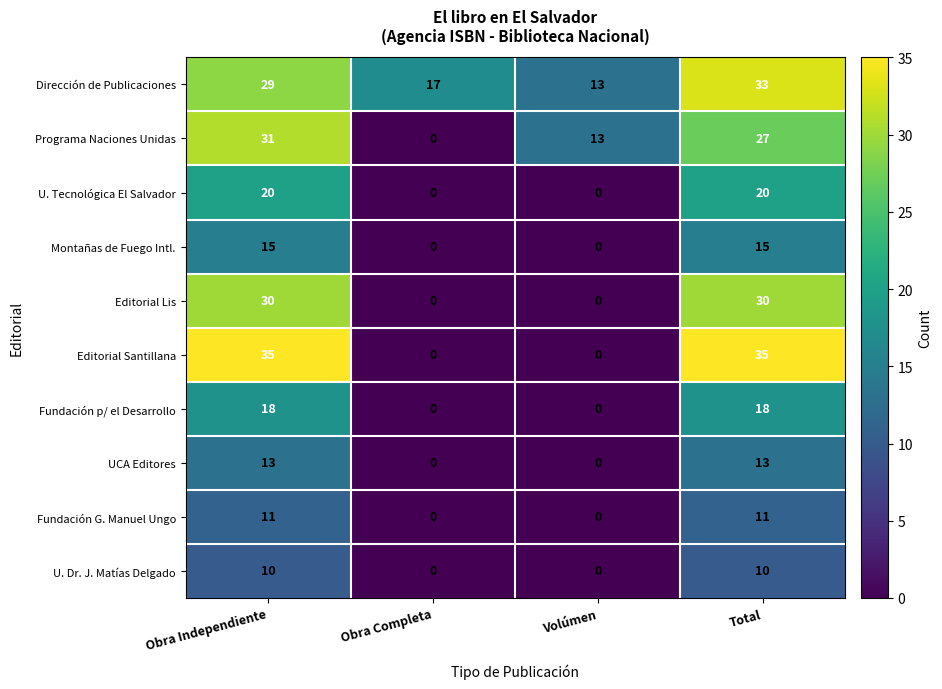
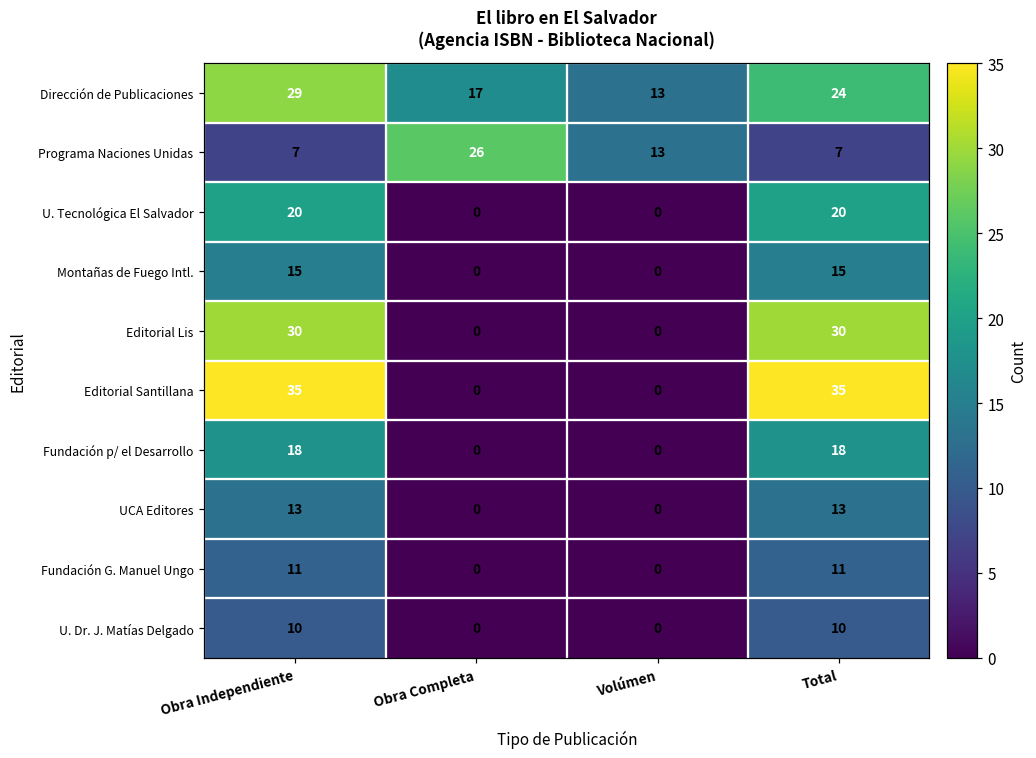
Dirección de Publicaciones, Total: 33 -> 24
Programa Naciones Unidas, Obra Independiente: 31 -> 7
Programa Naciones Unidas, Obra Completa: 0 -> 26
Programa Naciones Unidas, Total: 27 -> 7
